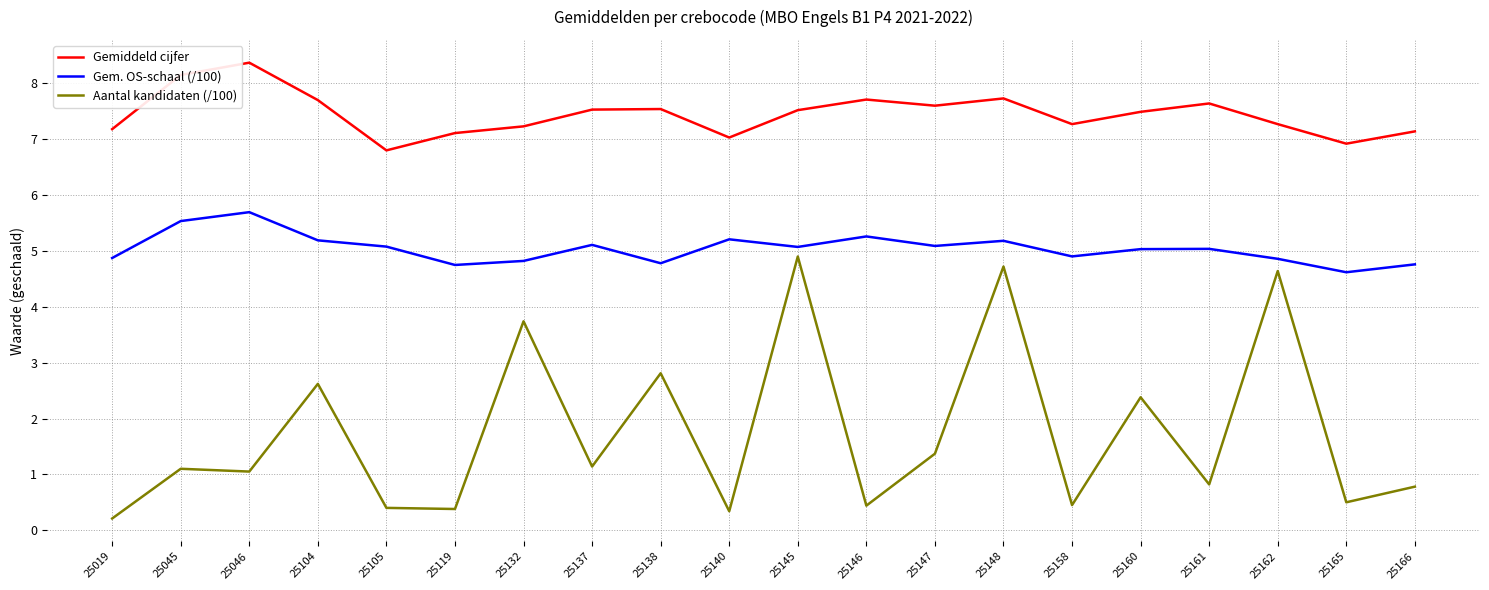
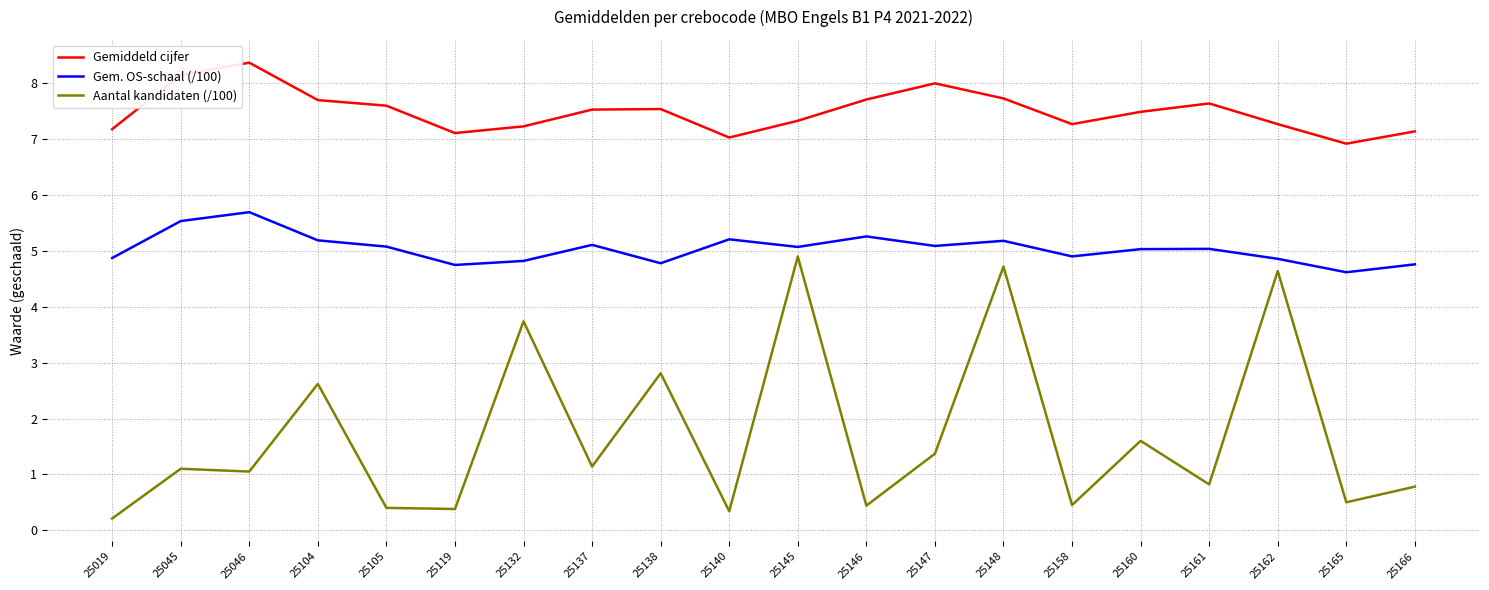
Gemiddeld cijfer, 25105: 6.8 -> 7.6
Gemiddeld cijfer, 25145: 7.5 -> 7.3
Gemiddeld cijfer, 25147: 7.6 -> 8.0
Aantal kandidaten (/100), 25160: 2.4 -> 1.6
